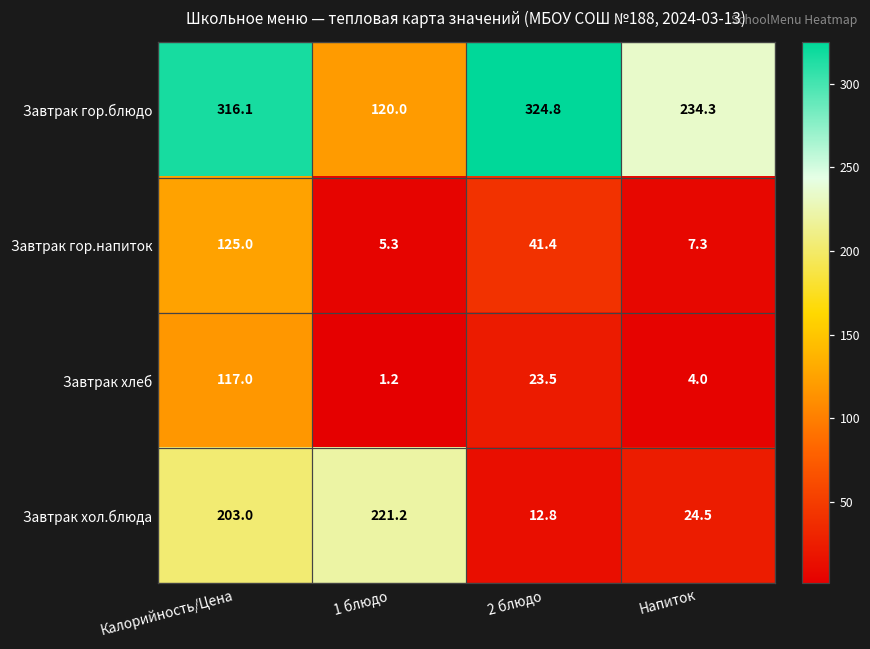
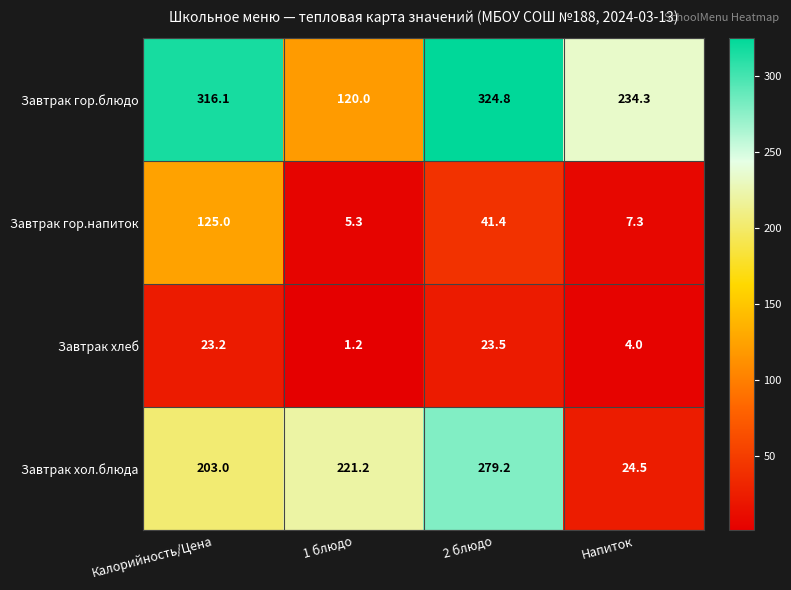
Завтрак хлеб, Калорийность/Цена: 117.0 -> 23.2
Завтрак хол.блюда, 2 блюдо: 12.8 -> 279.2
